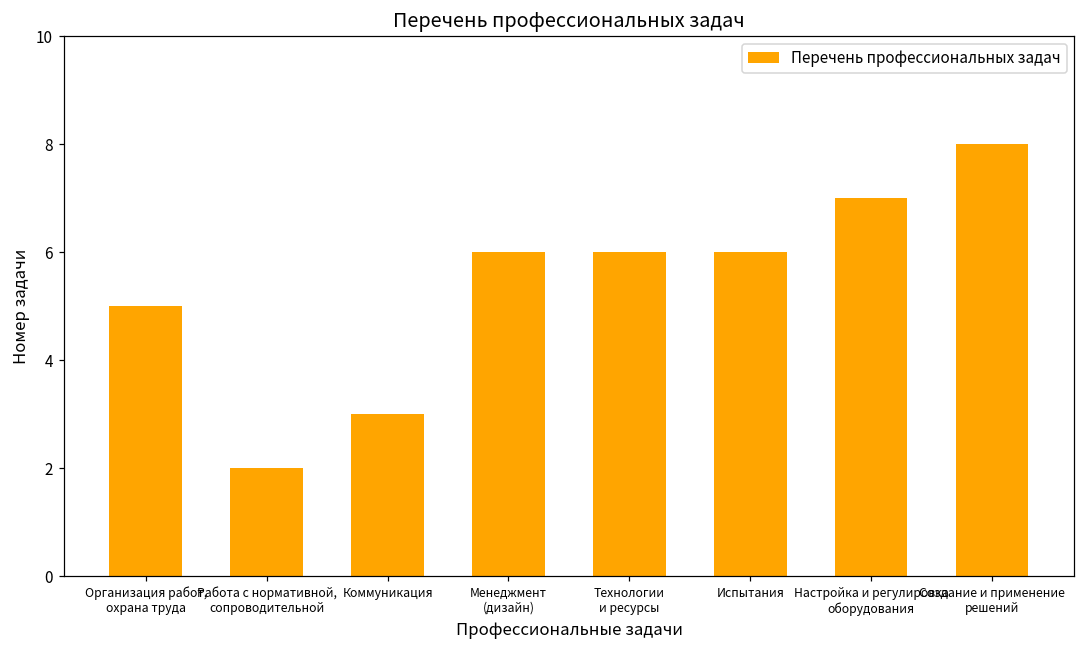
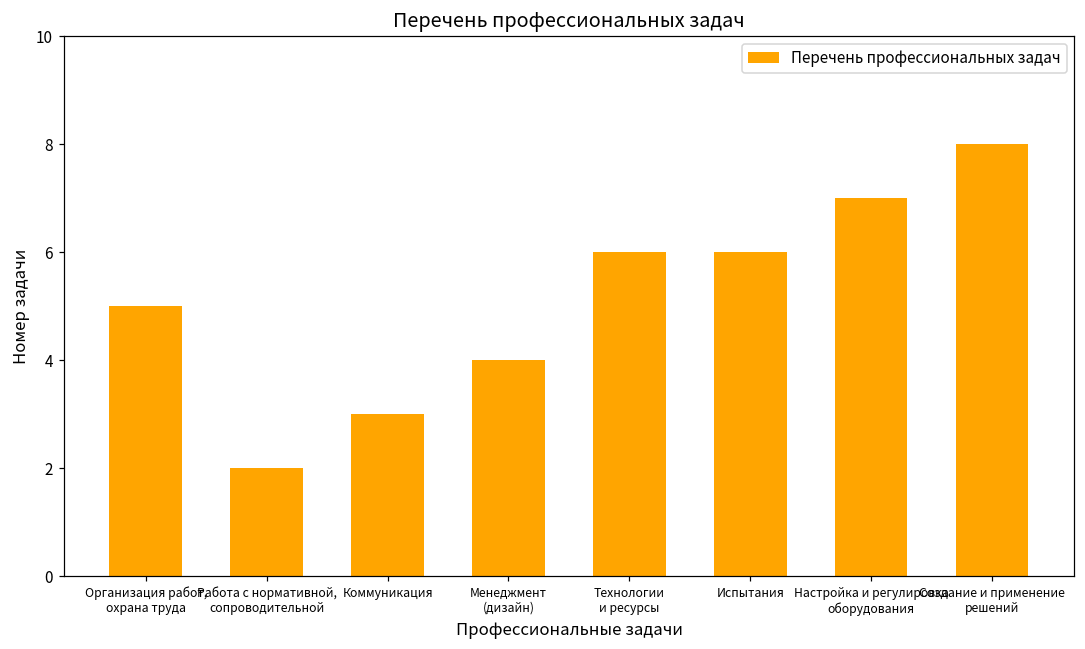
Менеджмент (дизайн): 6 -> 4
